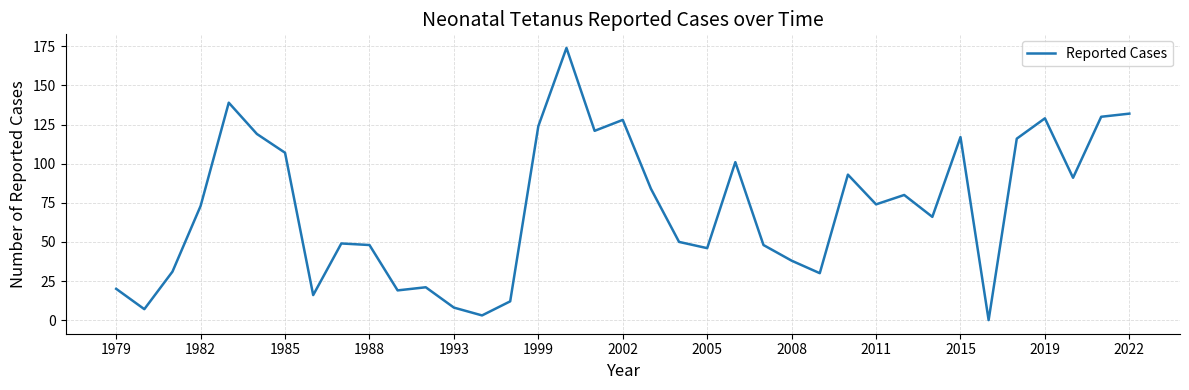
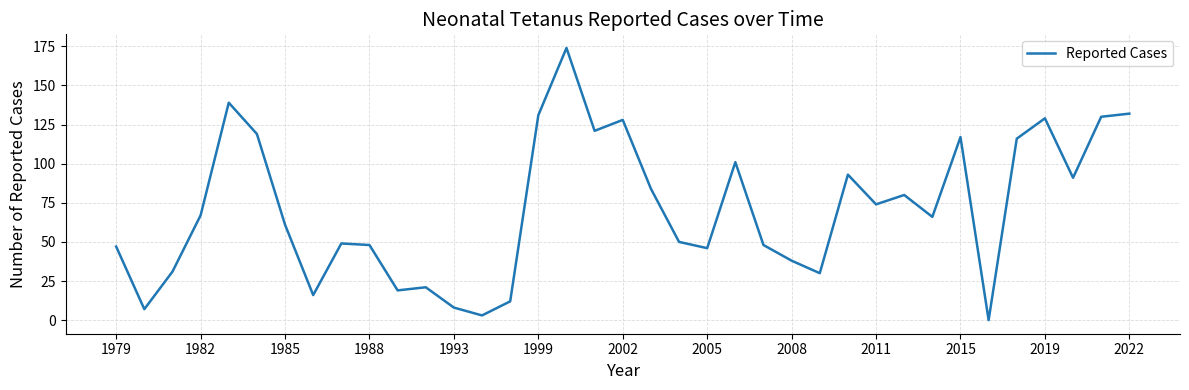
1979: 20 -> 47
1982: 73 -> 67
1985: 107 -> 61
1999: 124 -> 131
